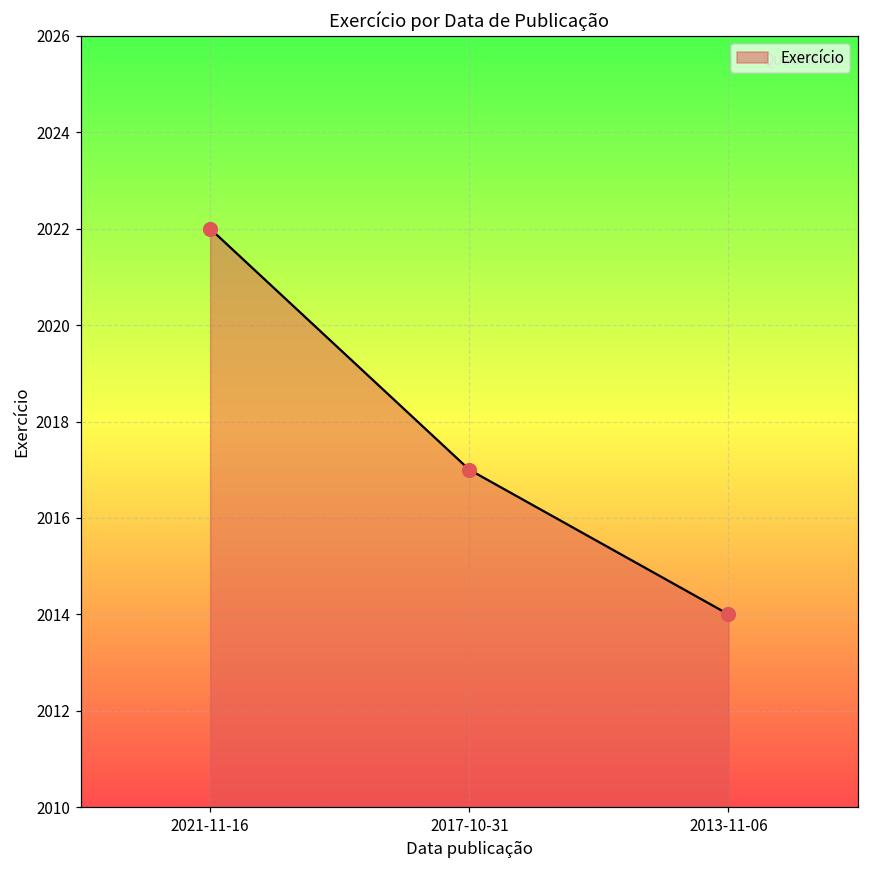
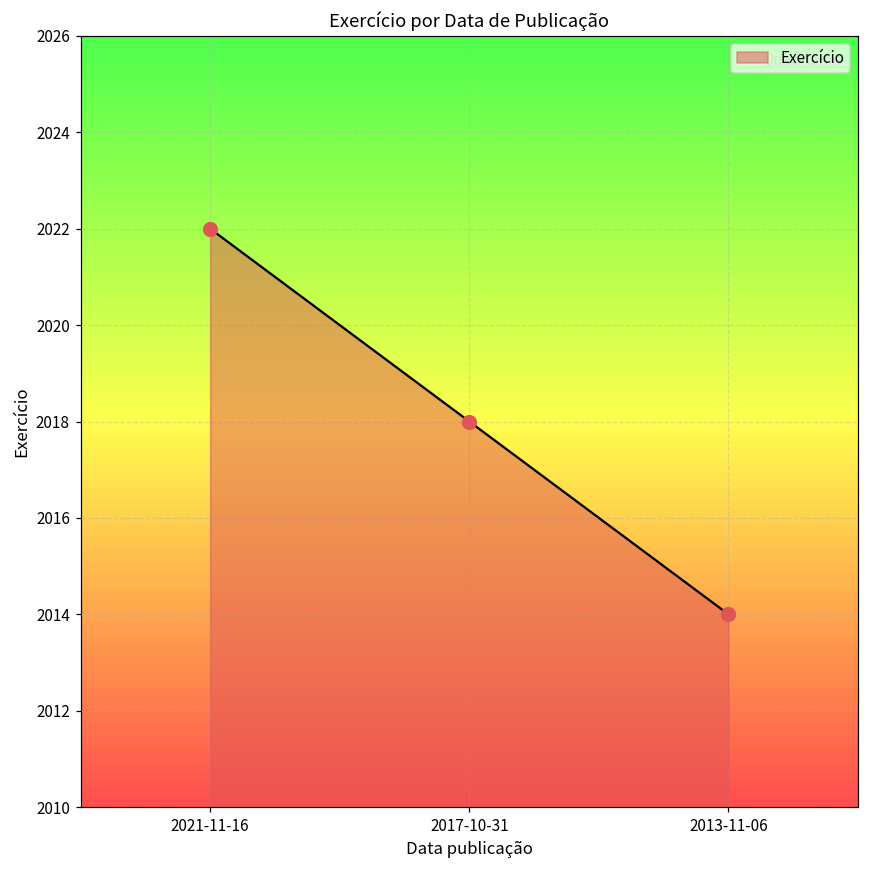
2017-10-31: 2017 -> 2018
